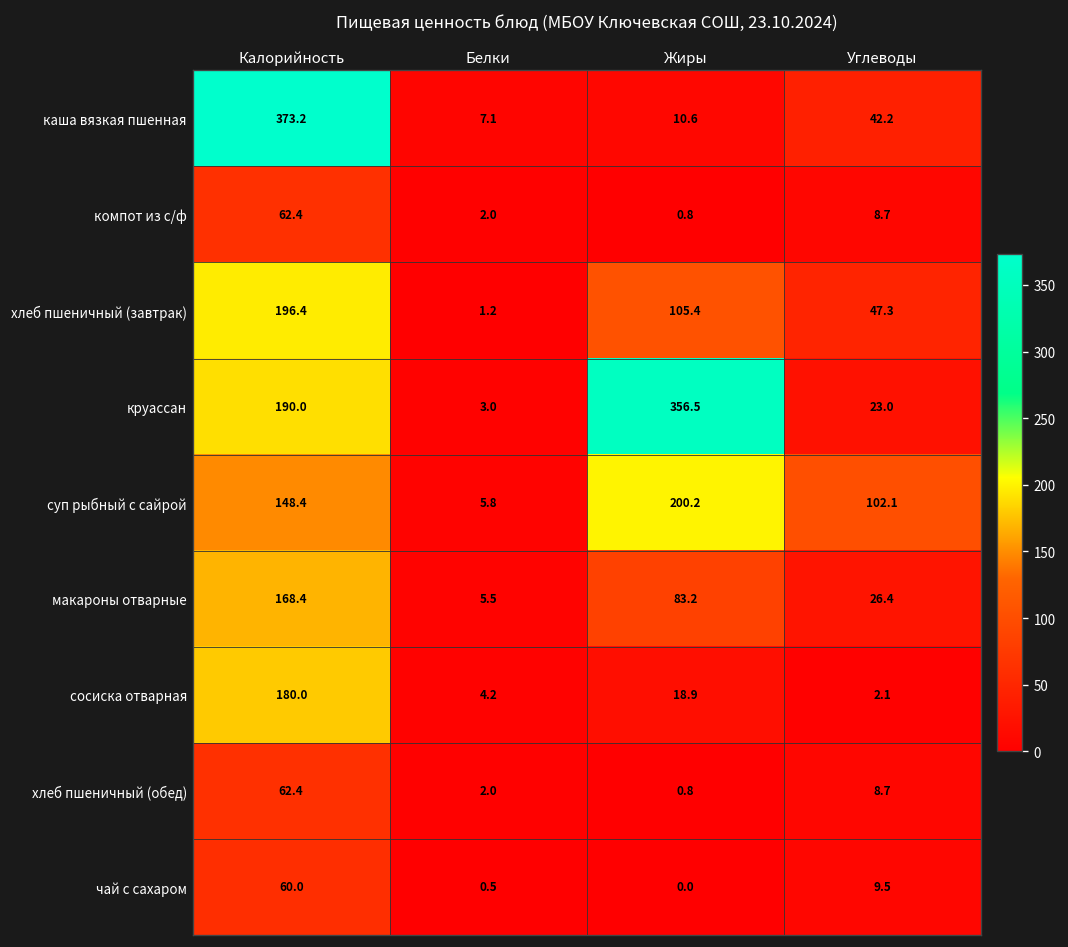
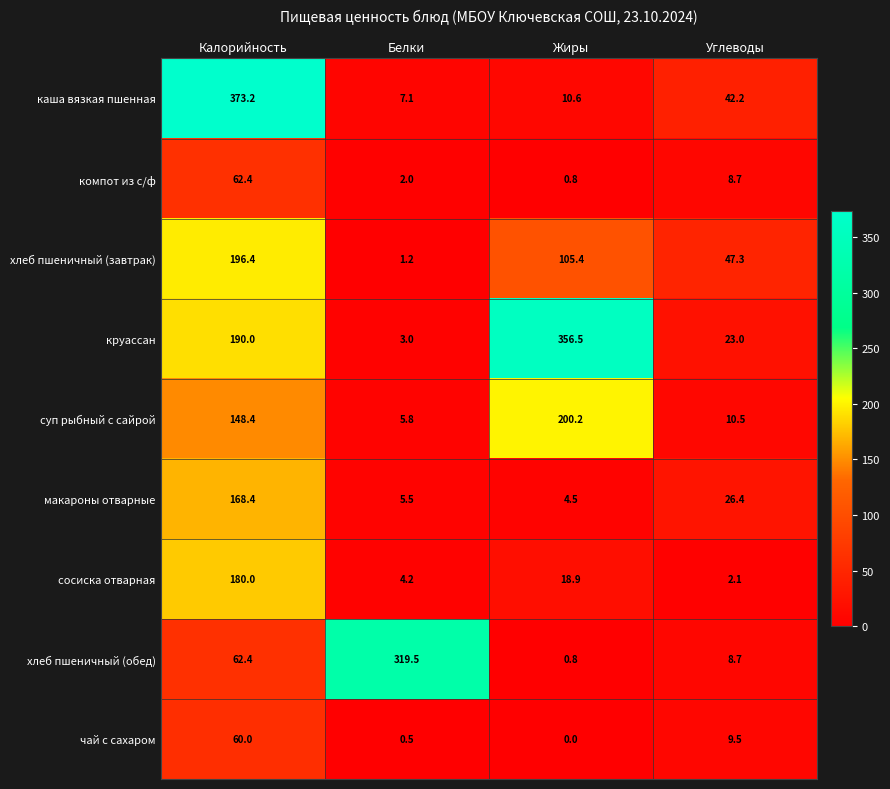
суп рыбный с сайрой, Углеводы: 102.1 -> 10.5
макароны отварные, Жиры: 83.2 -> 4.5
хлеб пшеничный (обед), Белки: 2.0 -> 319.5
